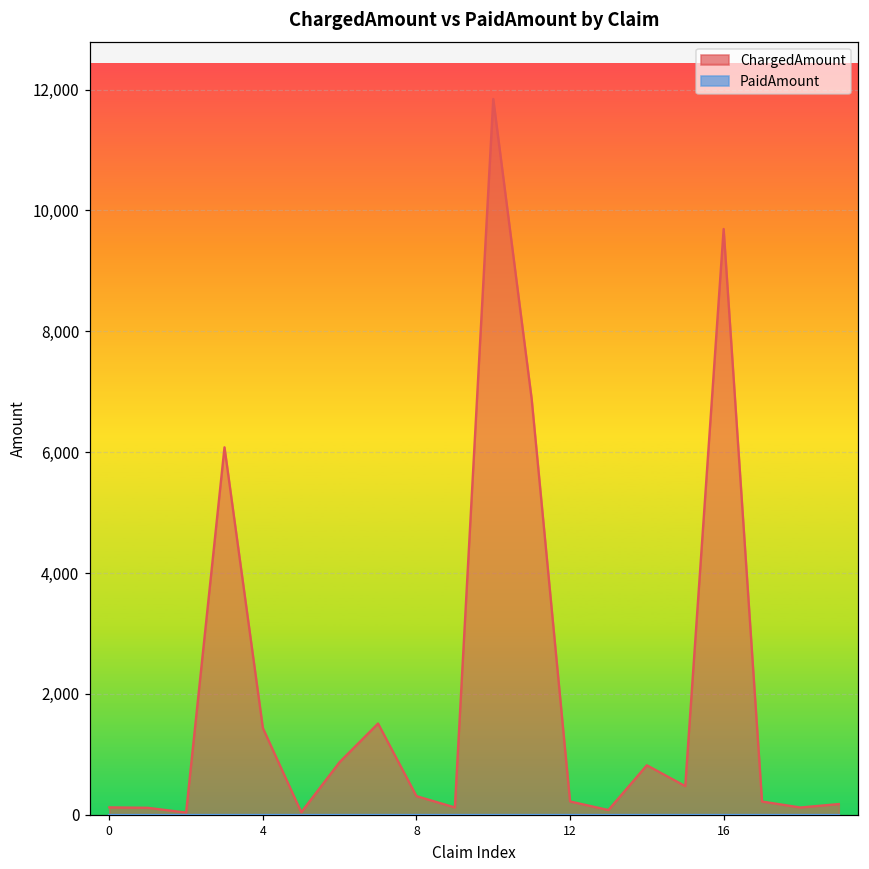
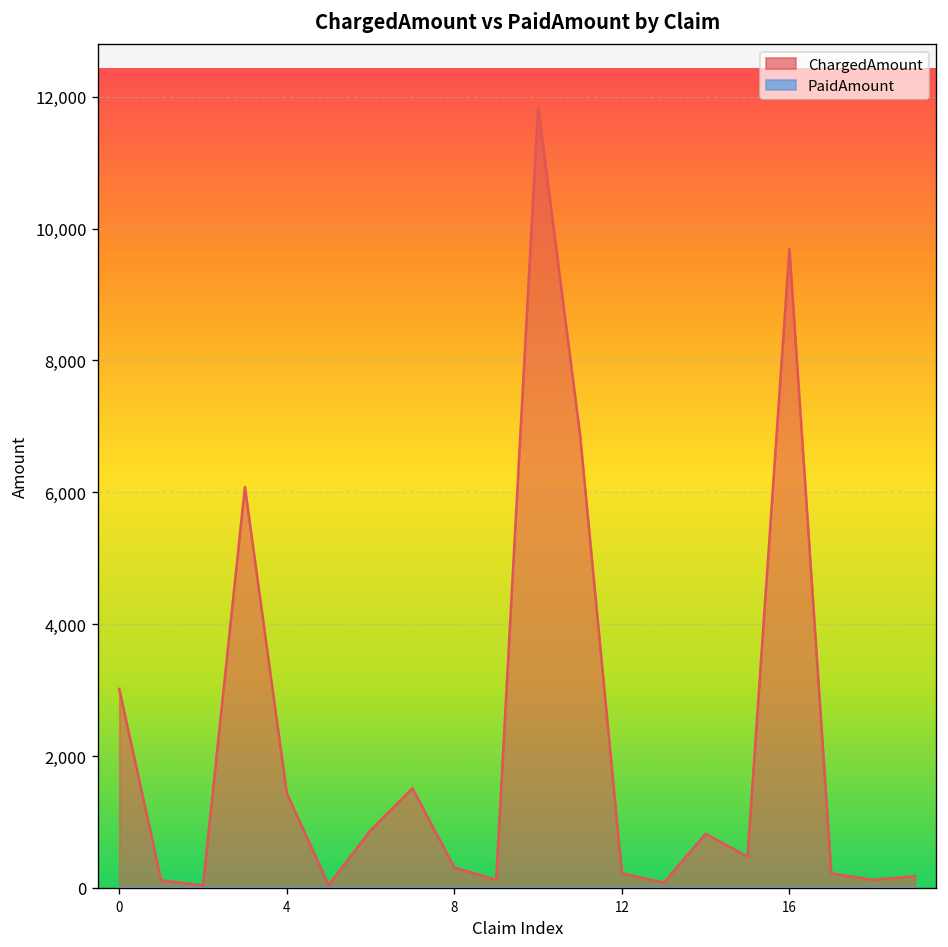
ChargedAmount, 0: 100 -> 3,000
